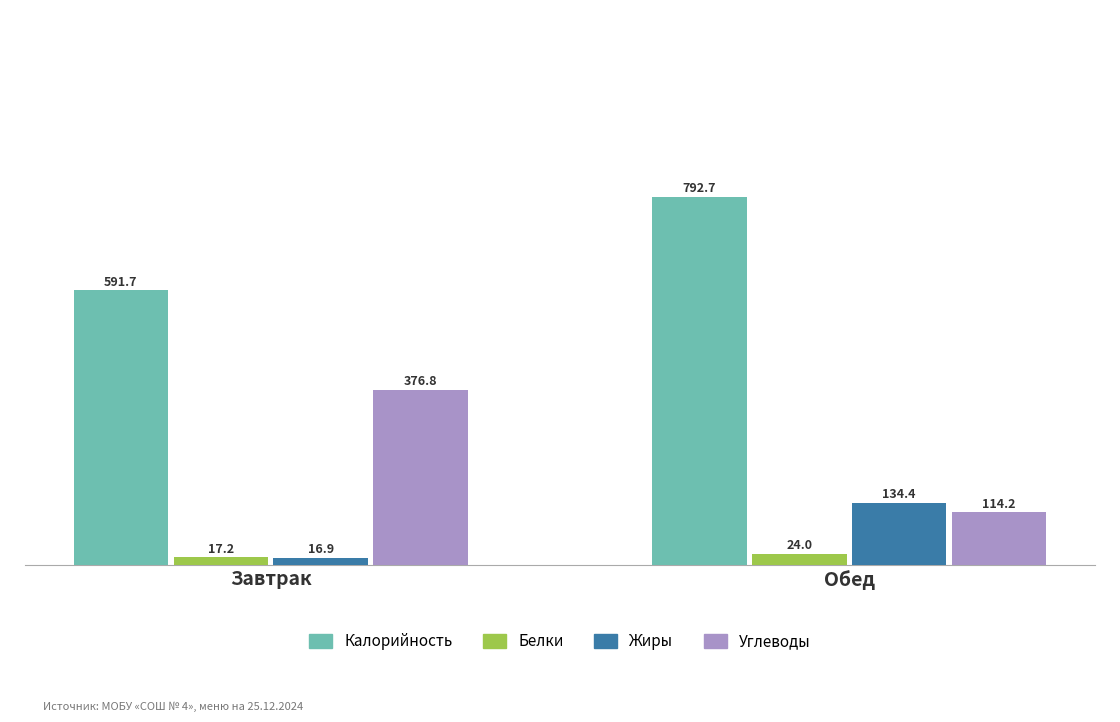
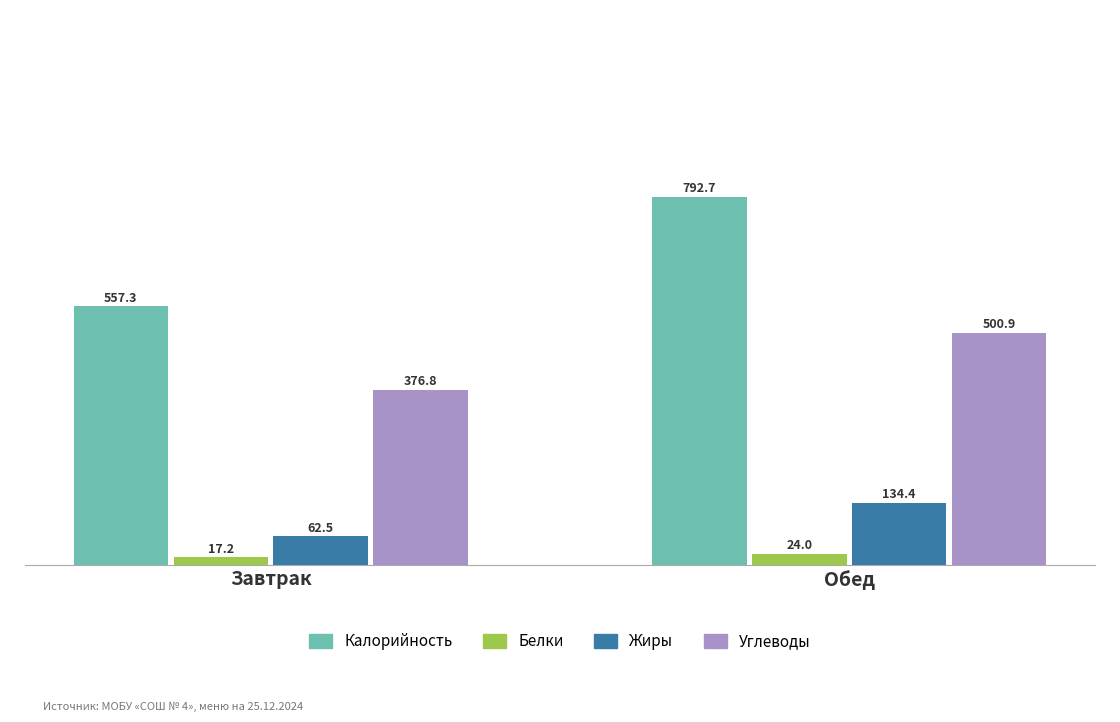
Калорийность, Завтрак: 591.7 -> 557.3
Жиры, Завтрак: 16.9 -> 62.5
Углеводы, Обед: 114.2 -> 500.9
